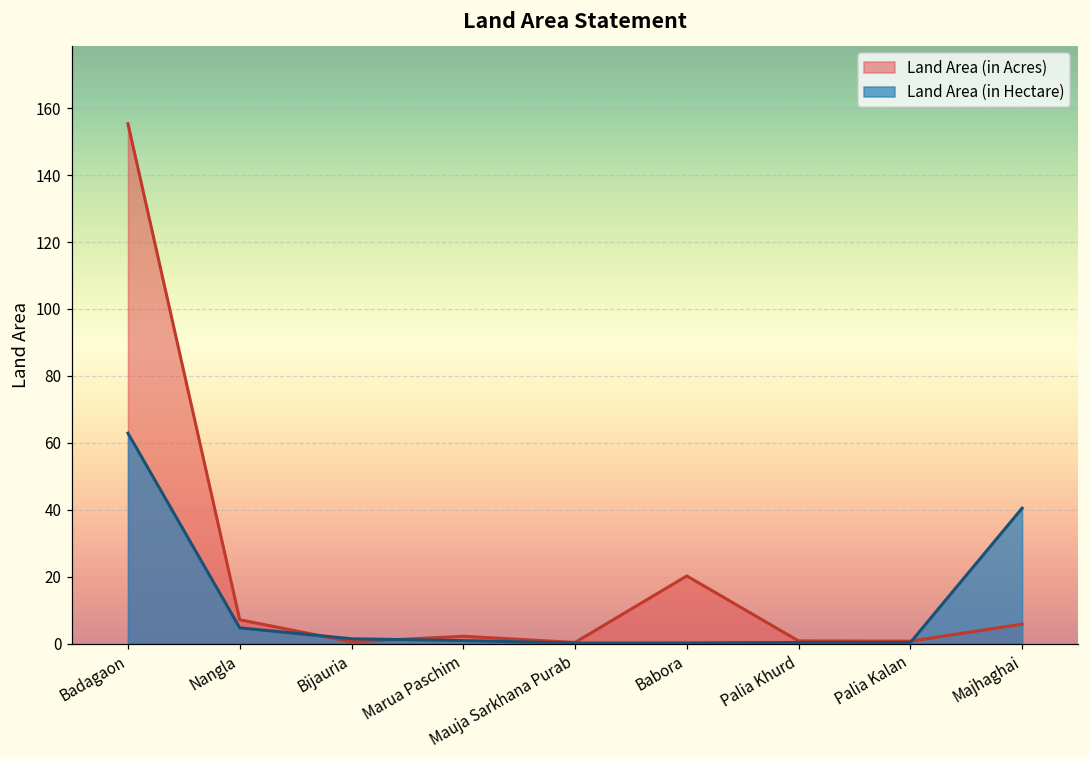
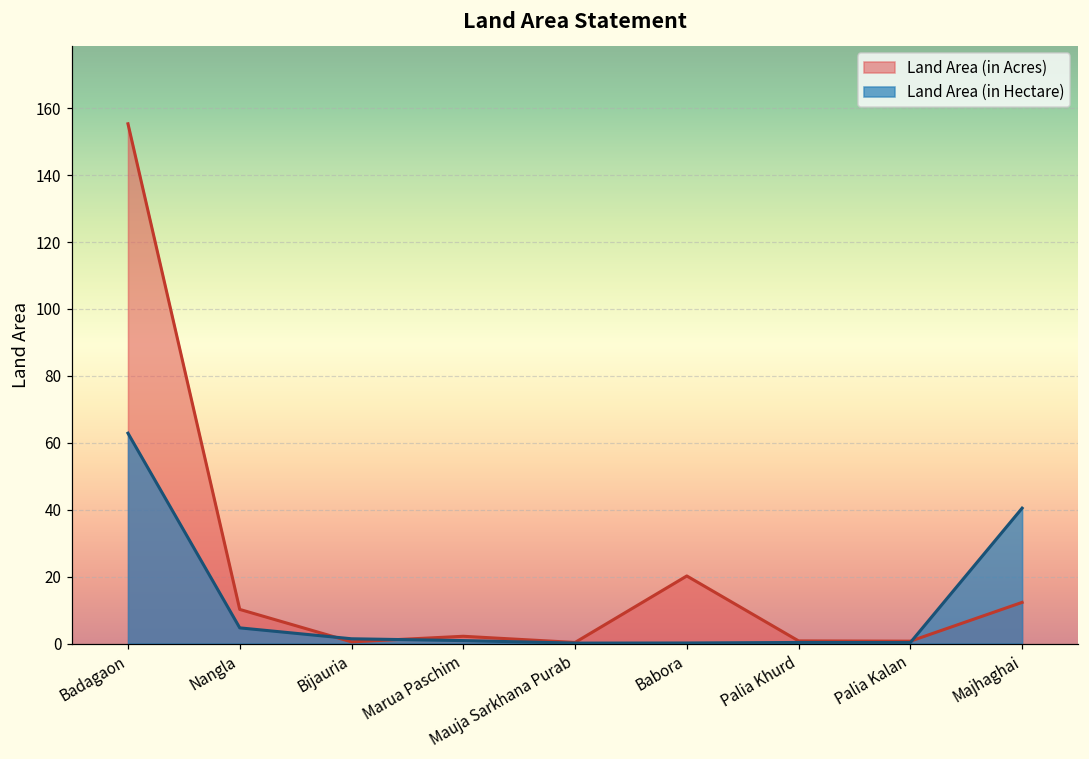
Land Area (in Acres), Nangla: 7 -> 10
Land Area (in Acres), Majhaghai: 6 -> 12
